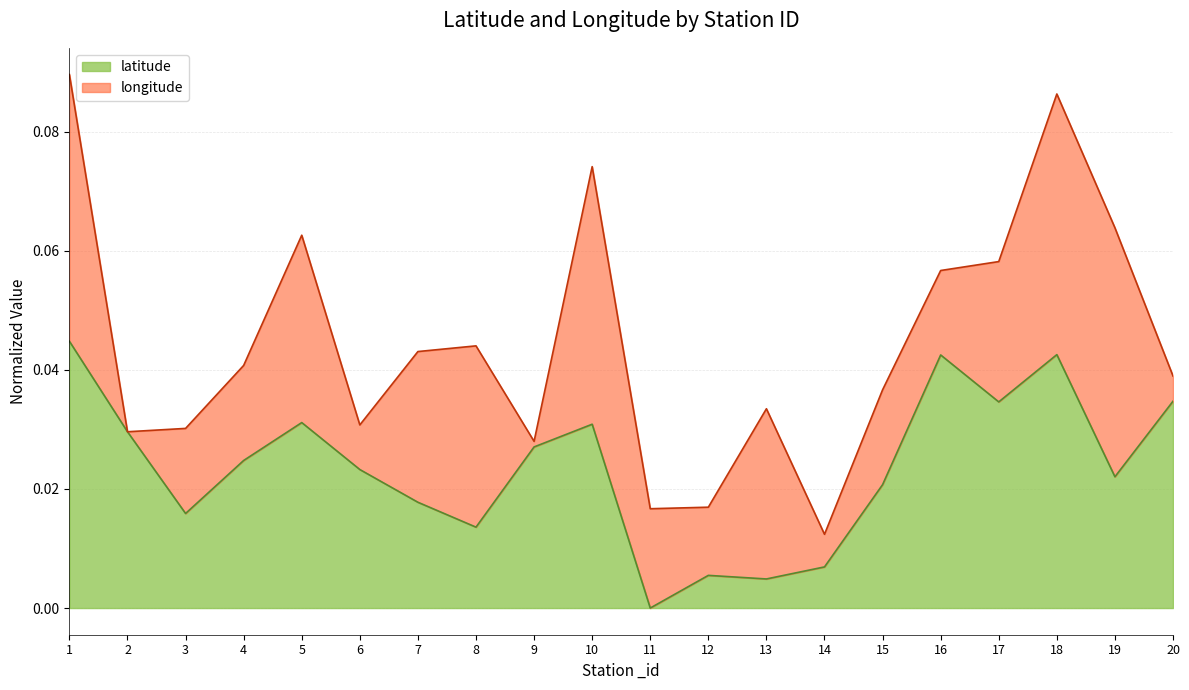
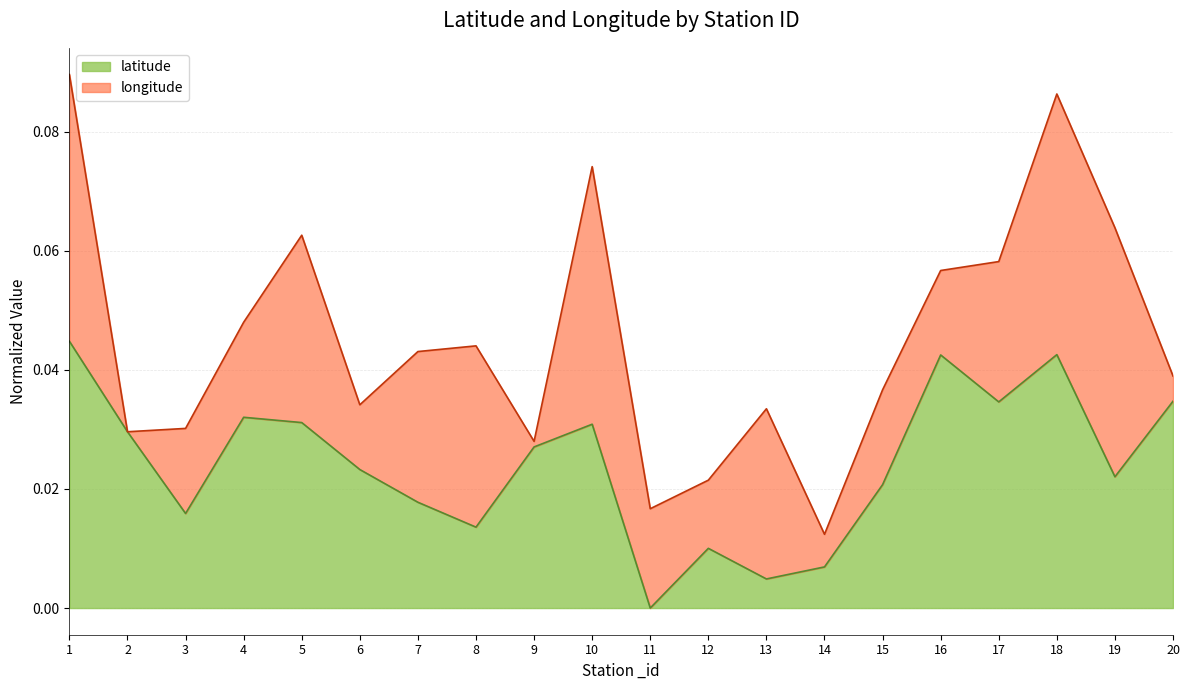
latitude, 4: 0.025 -> 0.032
longitude, 6: 0.007 -> 0.011
latitude, 12: 0.005 -> 0.010
